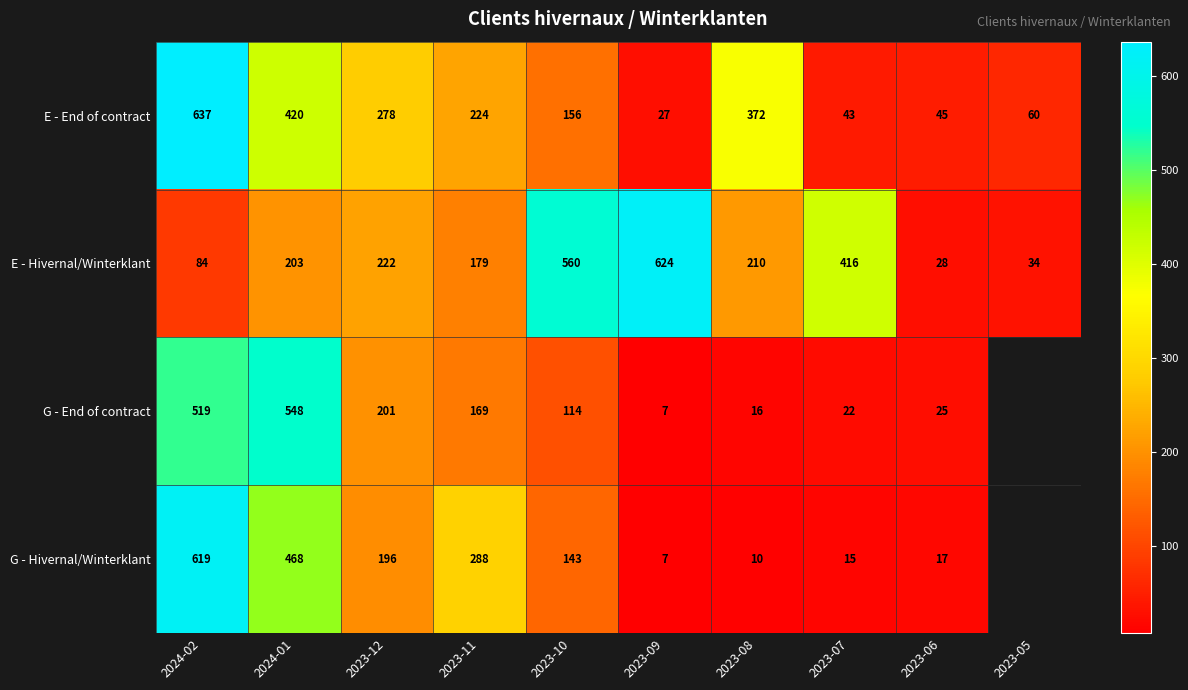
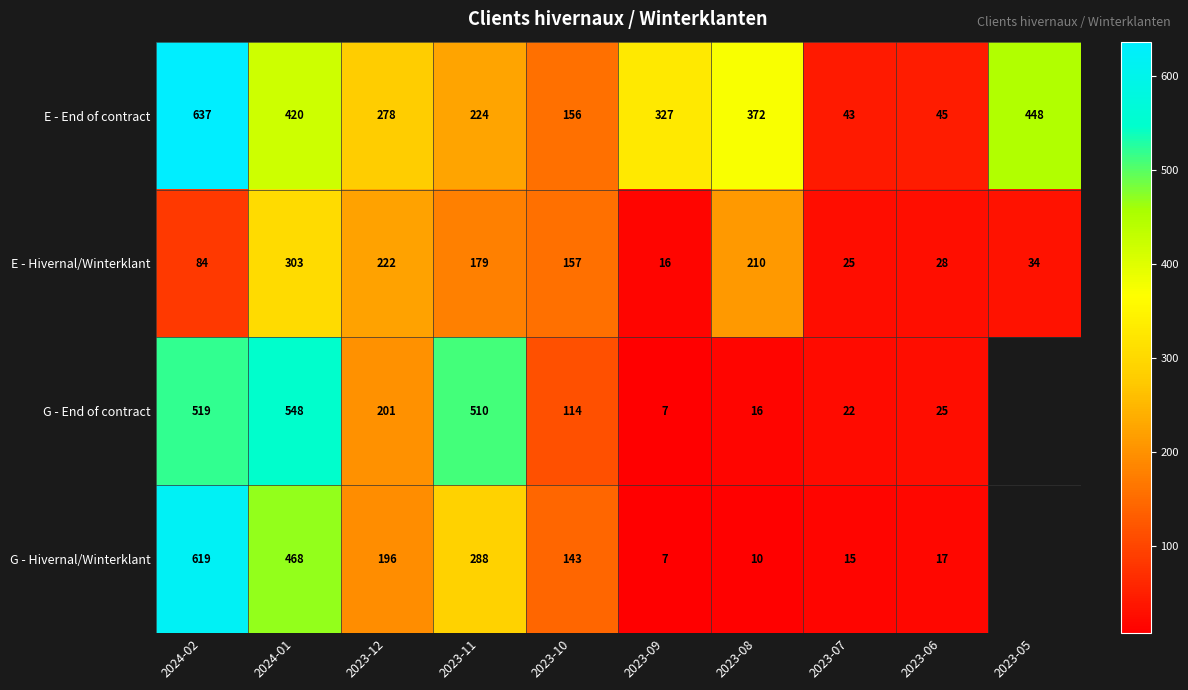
E - End of contract, 2023-09: 27 -> 327
E - End of contract, 2023-05: 60 -> 448
E - Hivernal/Winterklant, 2024-01: 203 -> 303
E - Hivernal/Winterklant, 2023-10: 560 -> 157
E - Hivernal/Winterklant, 2023-09: 624 -> 16
E - Hivernal/Winterklant, 2023-07: 416 -> 25
G - End of contract, 2023-11: 169 -> 510
